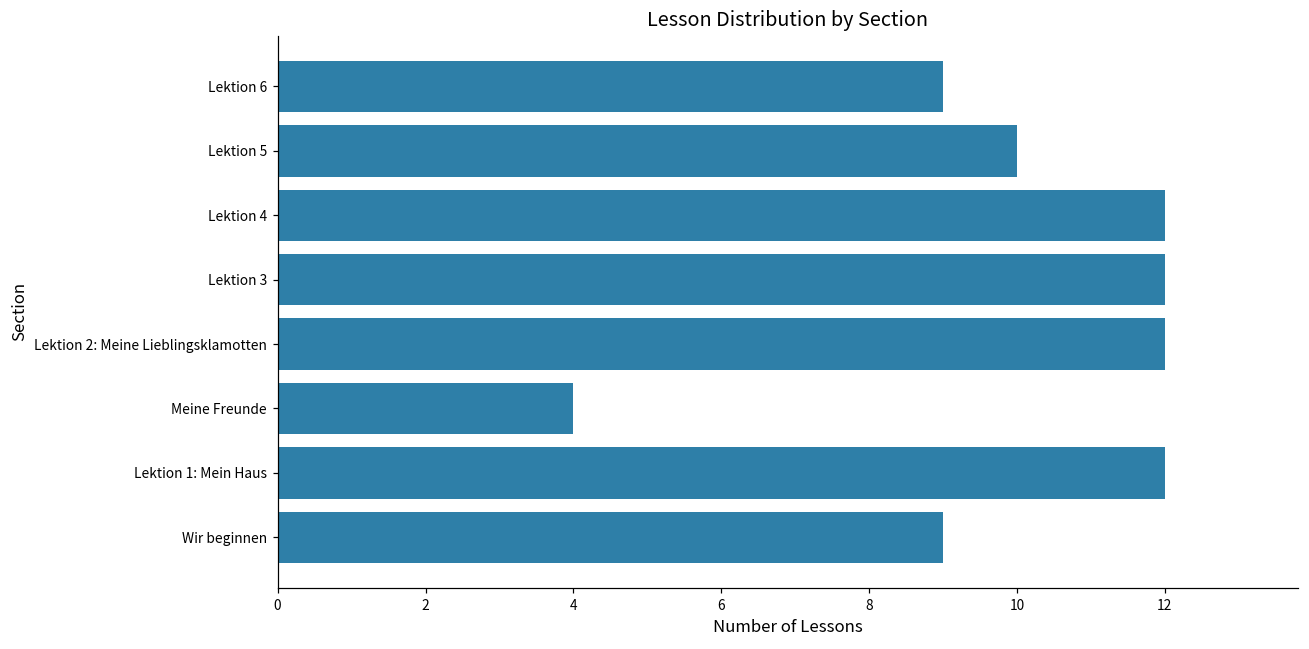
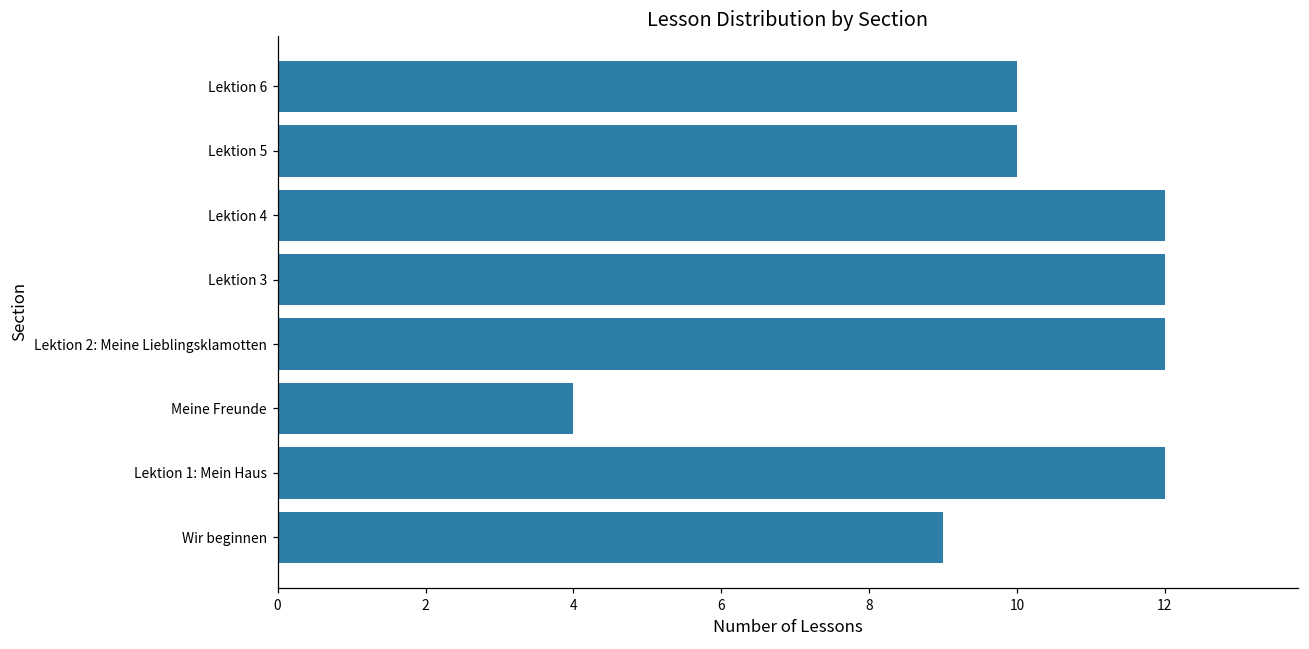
Lektion 6: 9 -> 10
